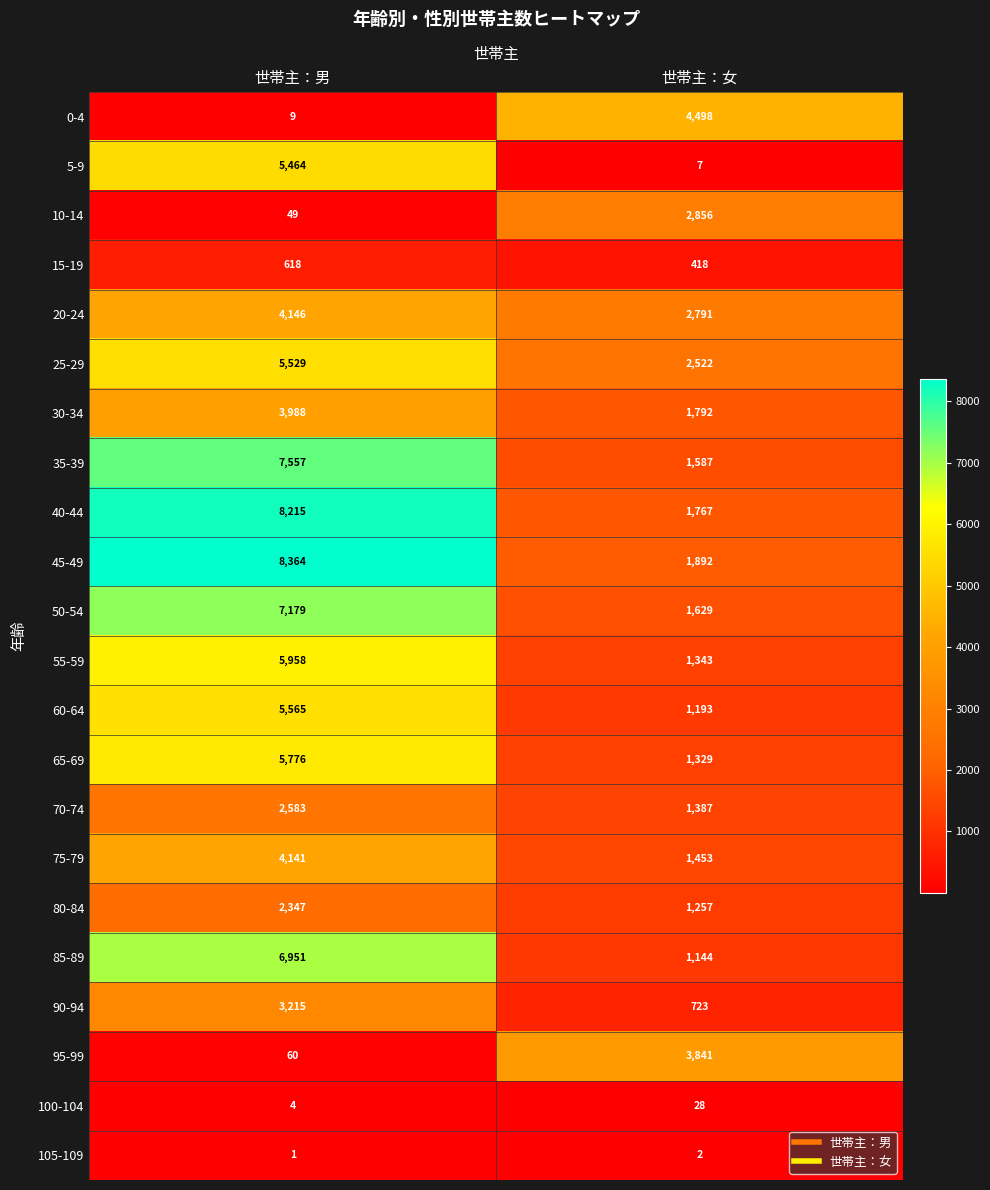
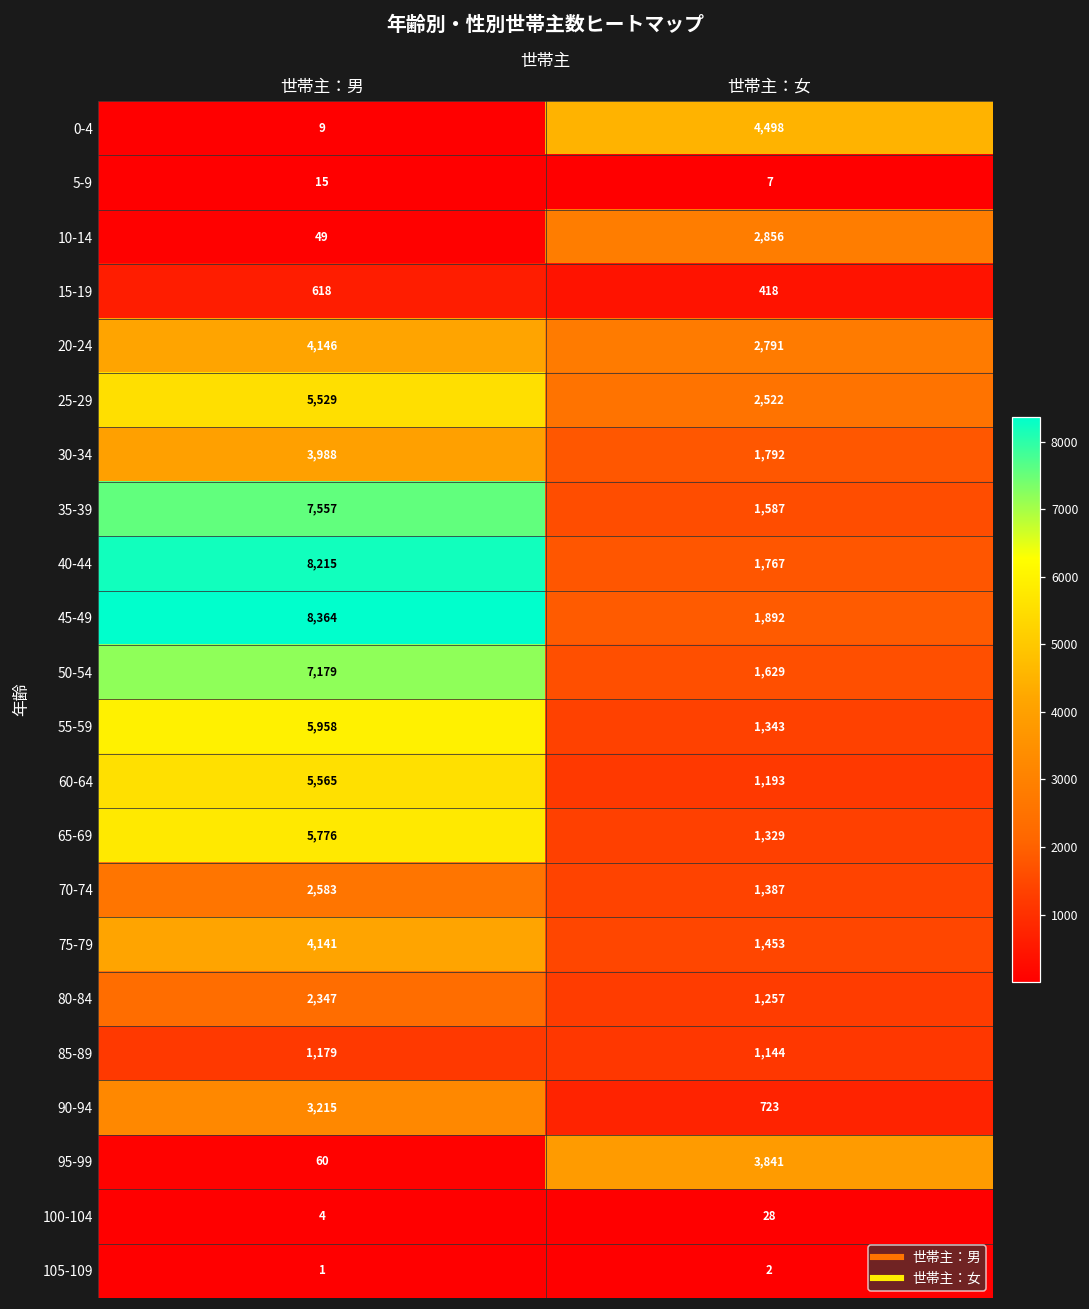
5-9, 世帯主：男: 5,464 -> 15
85-89, 世帯主：男: 6,951 -> 1,179
